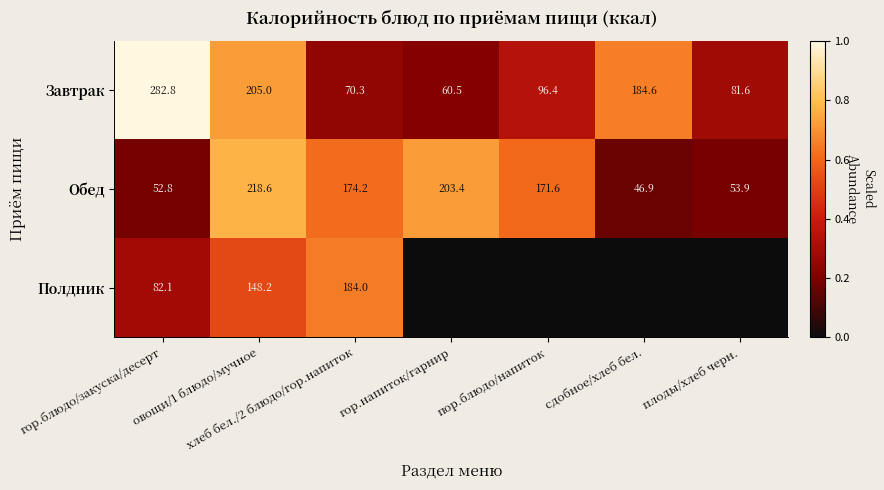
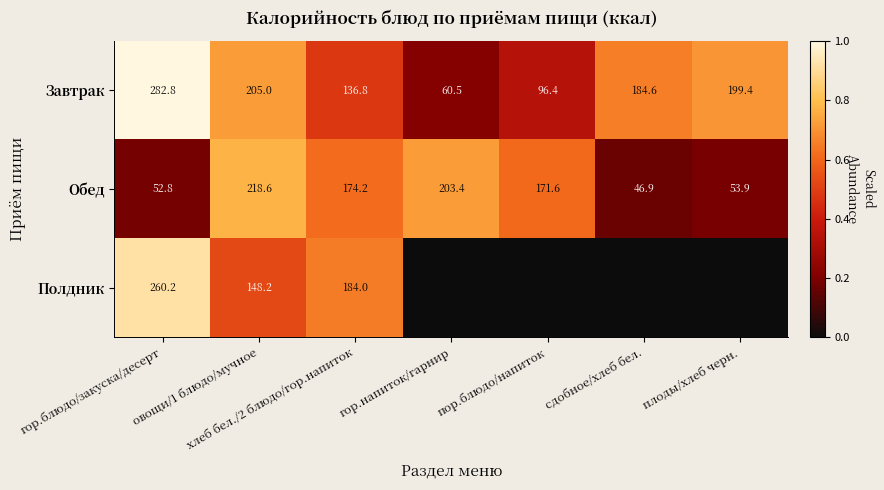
Завтрак, хлеб бел./2 блюдо/гор.напиток: 70.3 -> 136.8
Завтрак, плоды/хлеб черн.: 81.6 -> 199.4
Полдник, гор.блюдо/закуска/десерт: 82.1 -> 260.2
